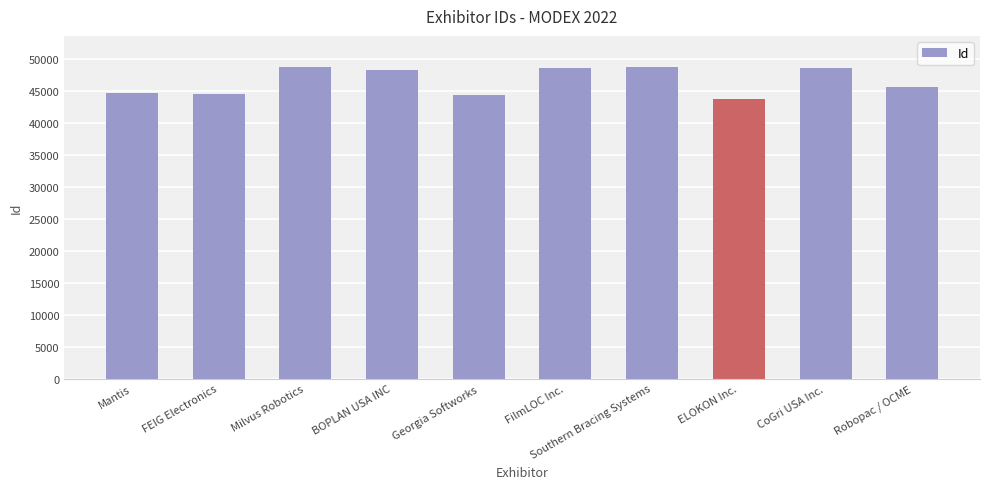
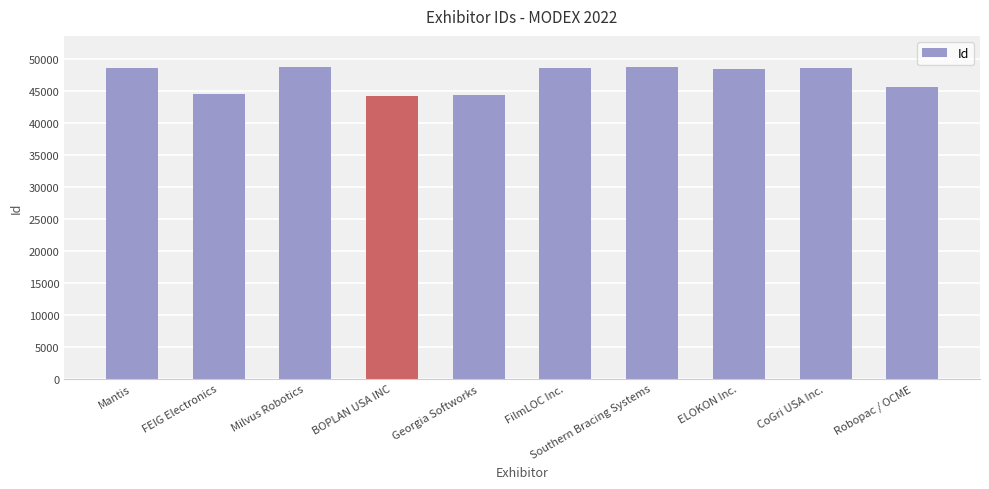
Mantis: 45000 -> 49000
BOPLAN USA INC: 48000 -> 44000
ELOKON Inc.: 44000 -> 48000
